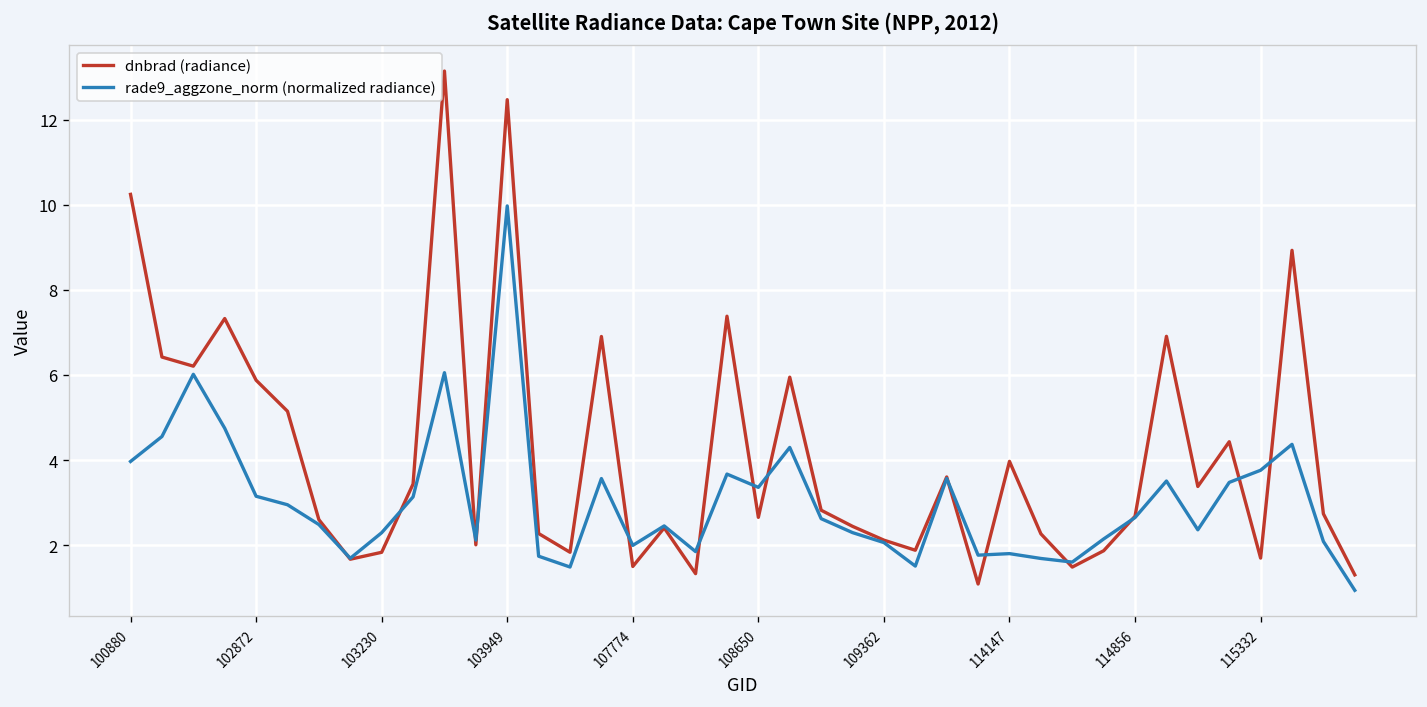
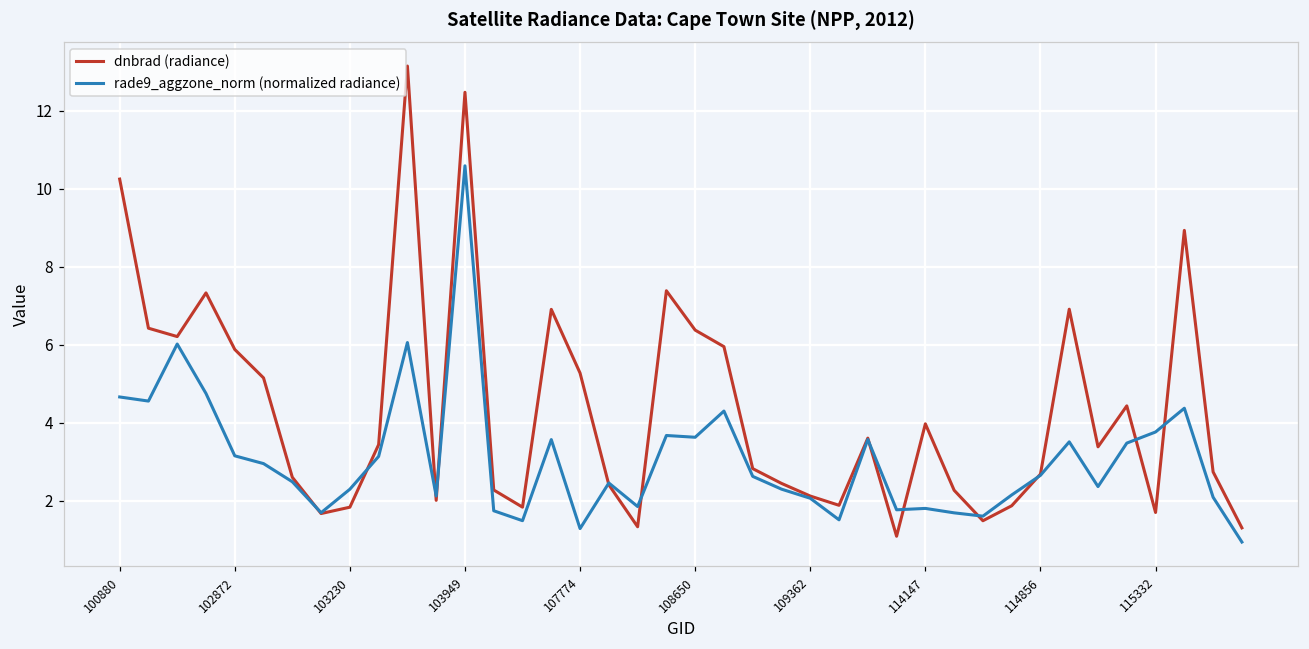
rade9_aggzone_norm (normalized radiance), 100880: 4.0 -> 4.7
rade9_aggzone_norm (normalized radiance), 103949: 10.0 -> 10.6
dnbrad (radiance), 107774: 1.5 -> 5.3
rade9_aggzone_norm (normalized radiance), 107774: 2.0 -> 1.3
dnbrad (radiance), 108650: 2.7 -> 6.4
rade9_aggzone_norm (normalized radiance), 108650: 3.4 -> 3.6
